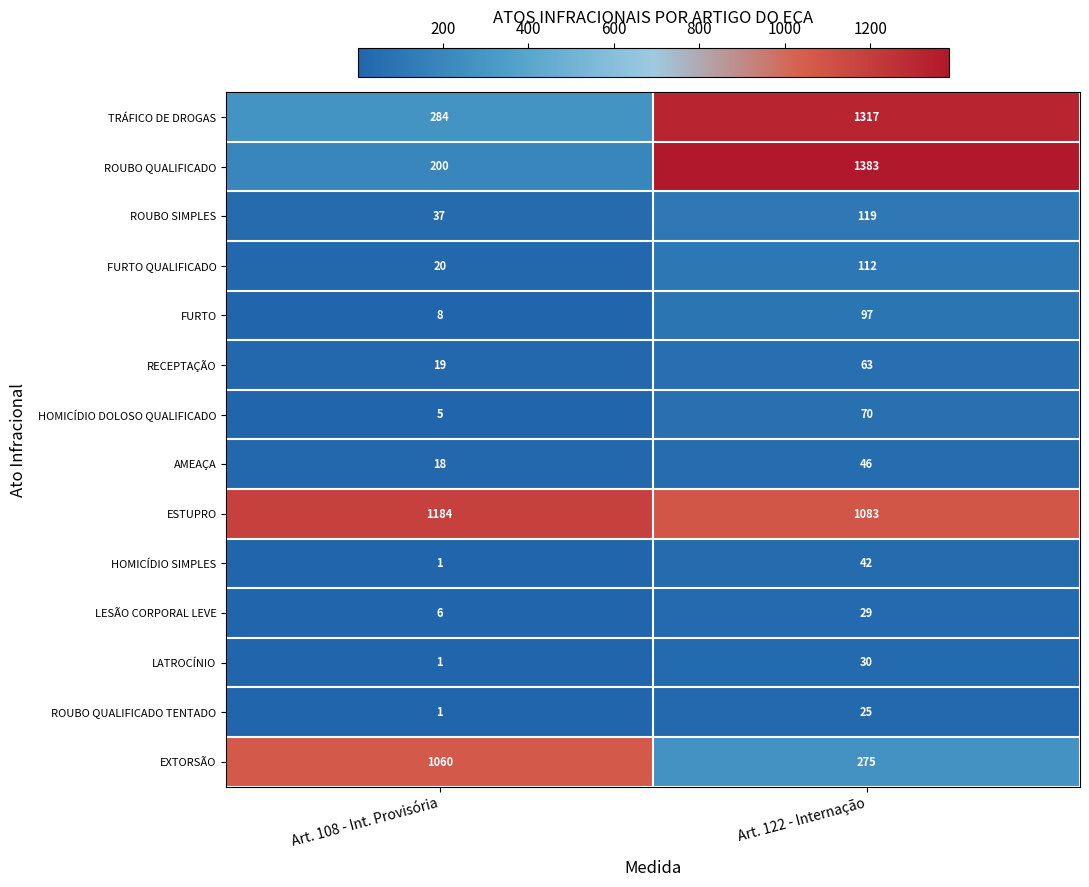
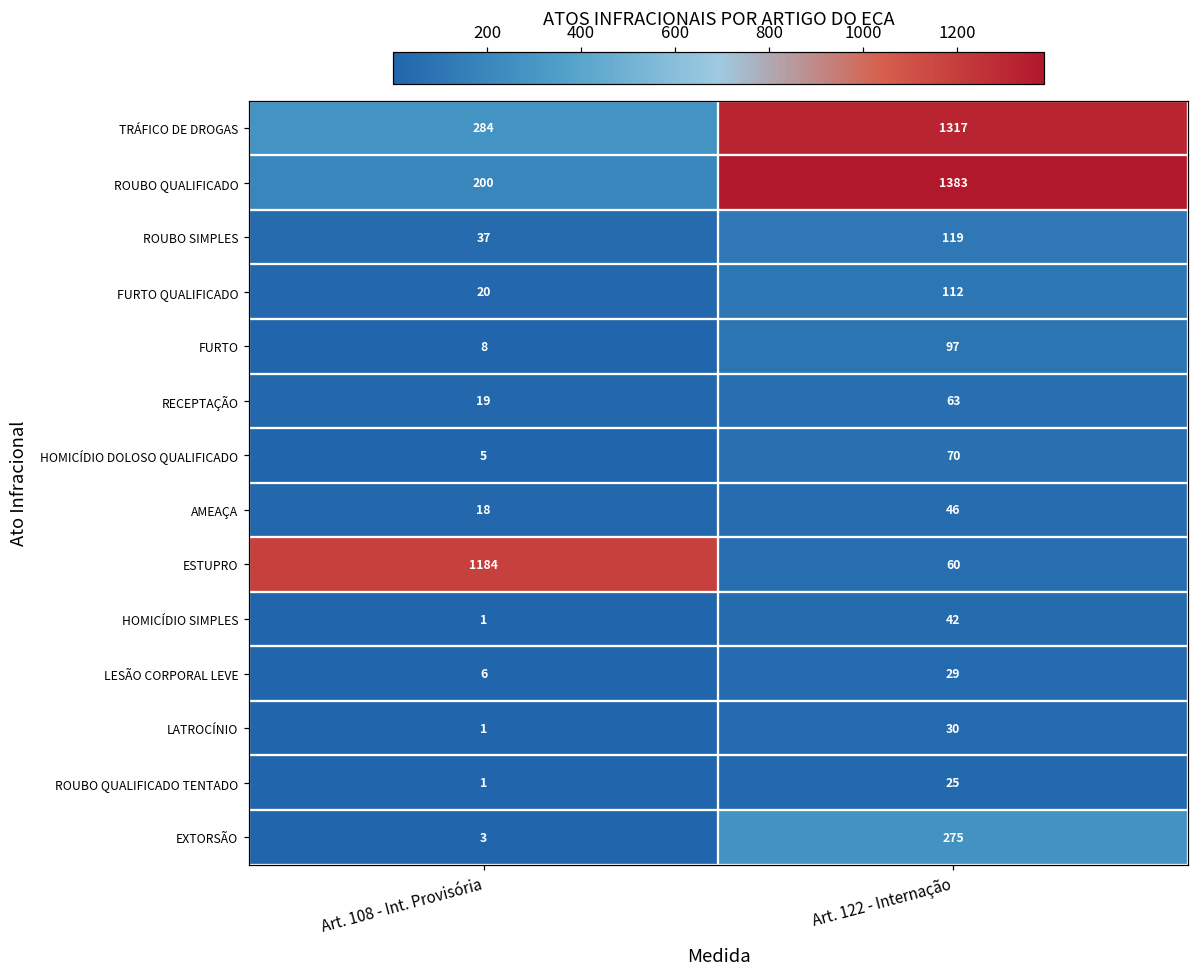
ESTUPRO, Art. 122 - Internação: 1083 -> 60
EXTORSÃO, Art. 108 - Int. Provisória: 1060 -> 3
